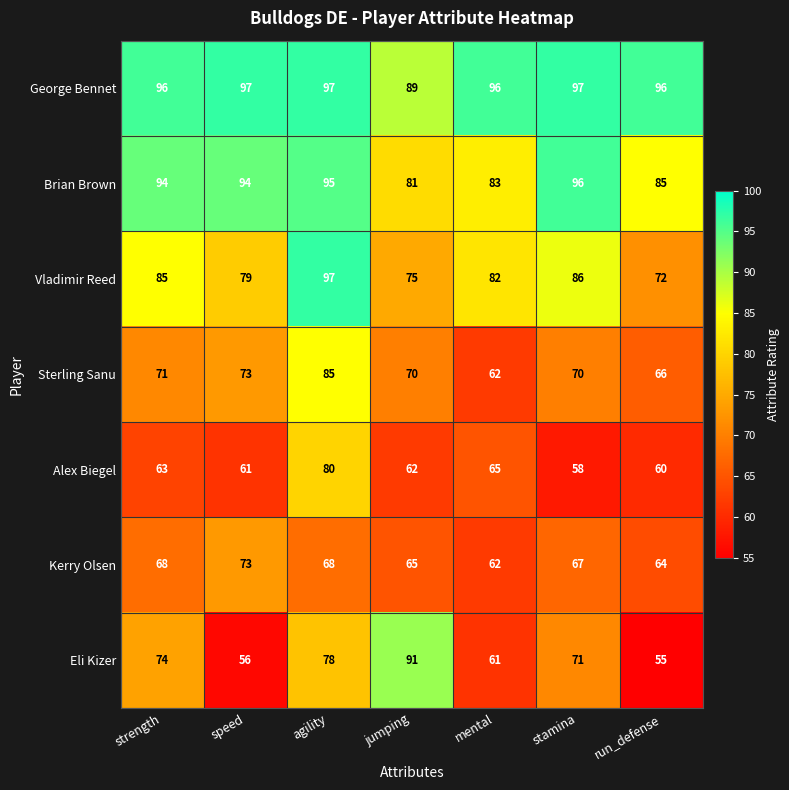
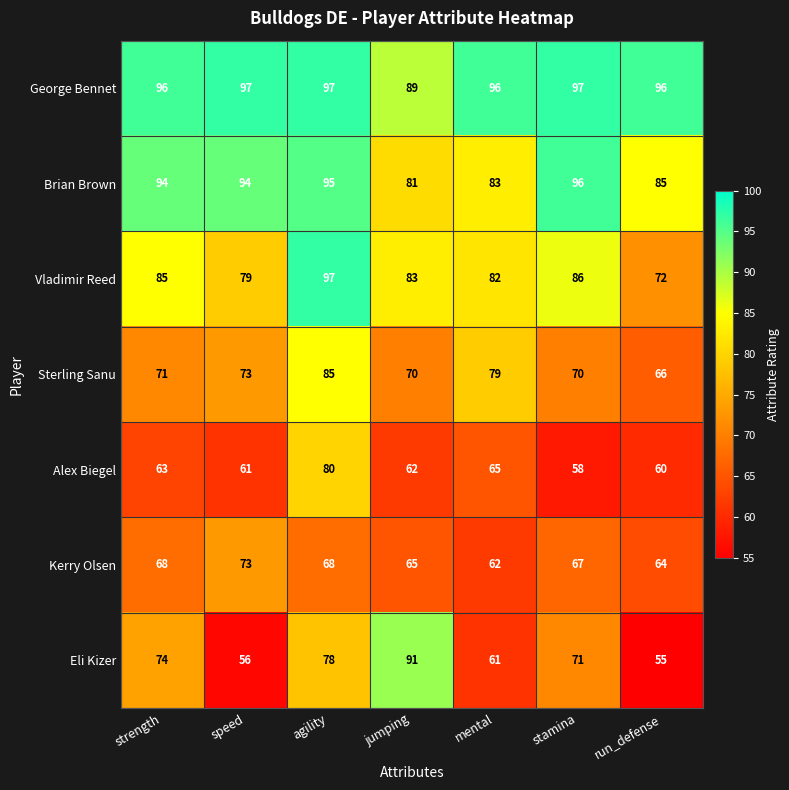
Vladimir Reed, jumping: 75 -> 83
Sterling Sanu, mental: 62 -> 79
